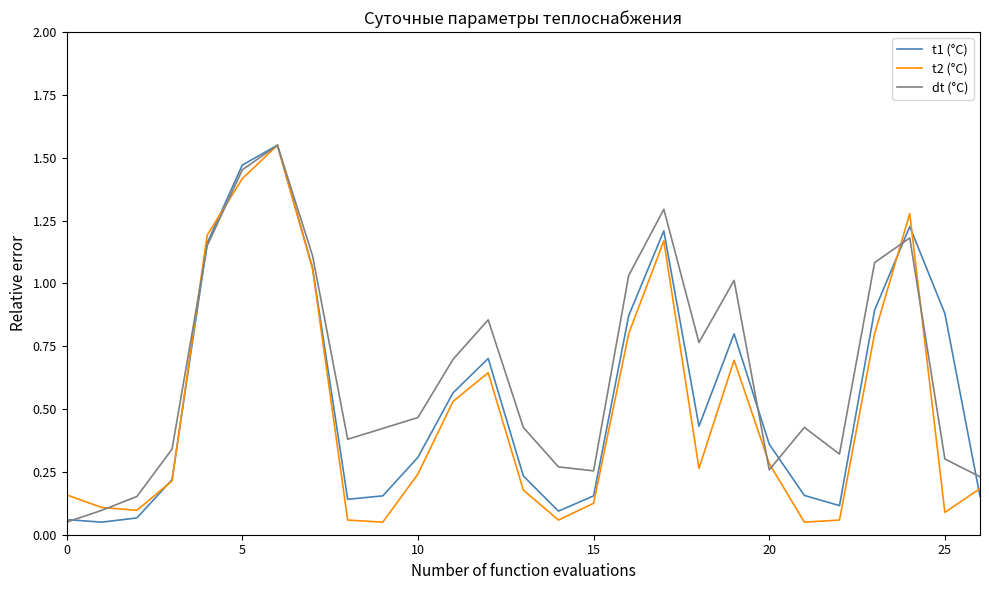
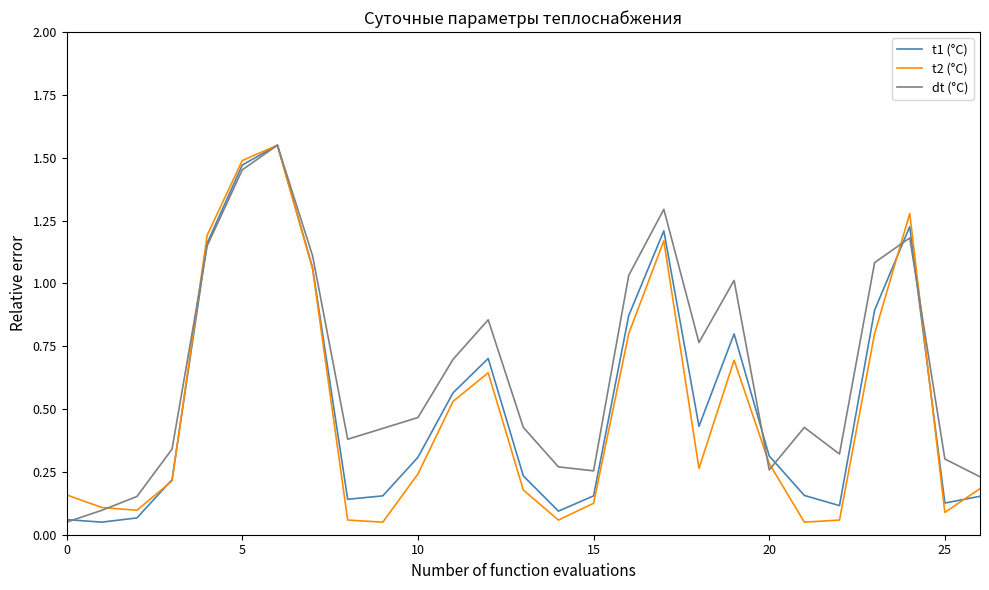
t2 (°C), 5: 1.42 -> 1.49
t1 (°C), 20: 0.36 -> 0.31
t1 (°C), 25: 0.88 -> 0.13
